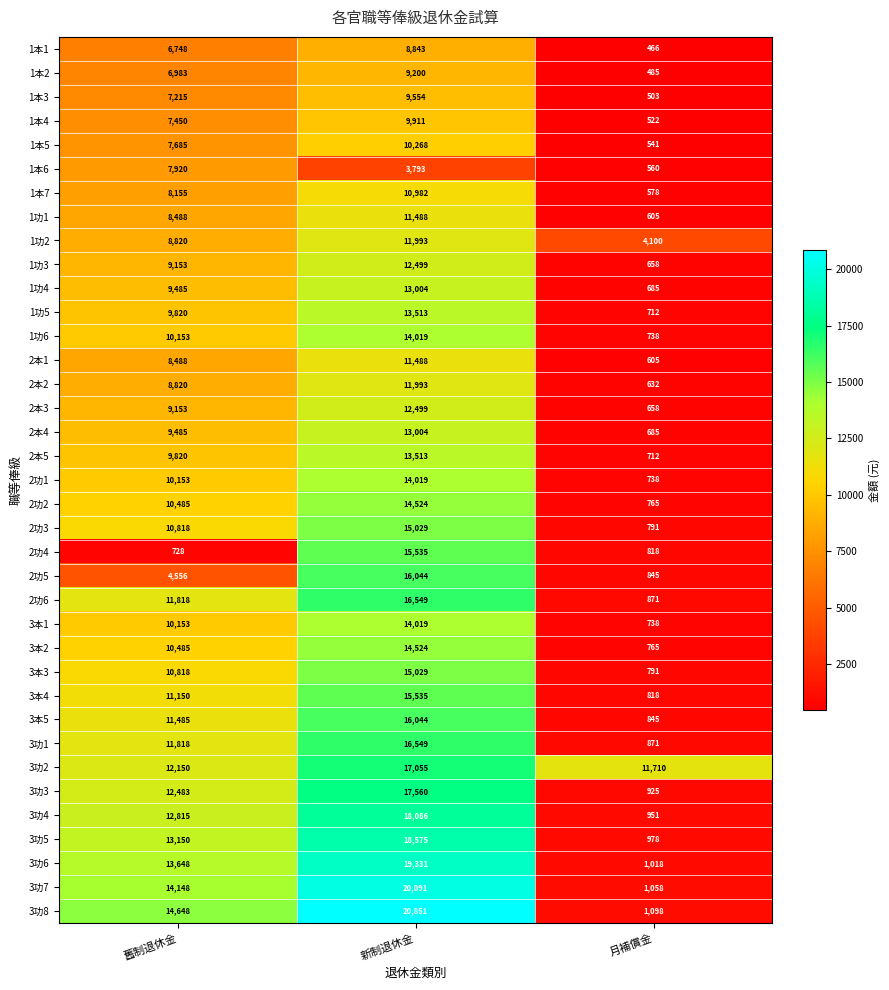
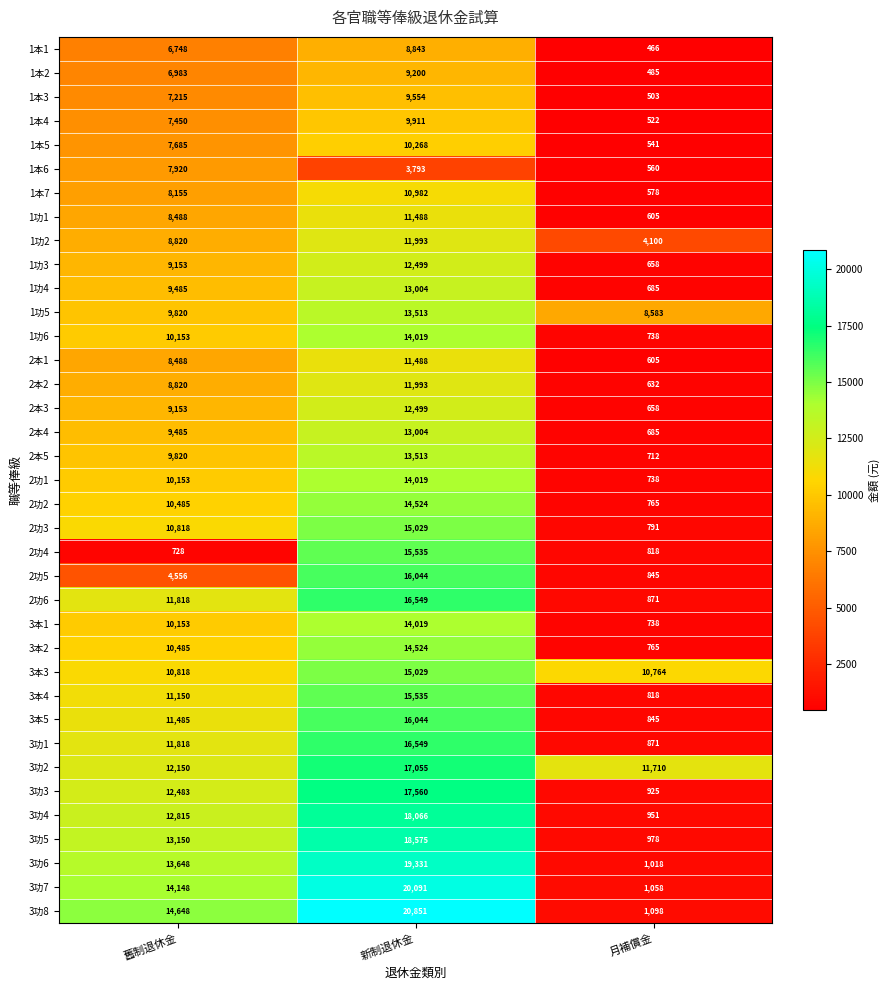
1功5, 月補償金: 712 -> 8,583
3本3, 月補償金: 791 -> 10,764
